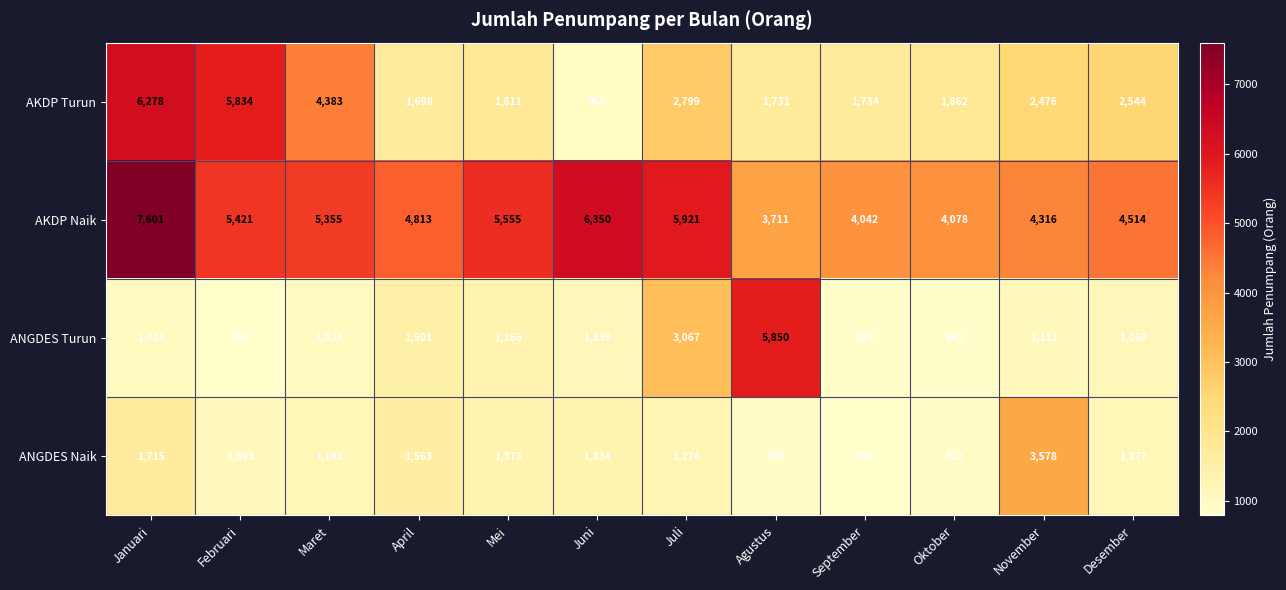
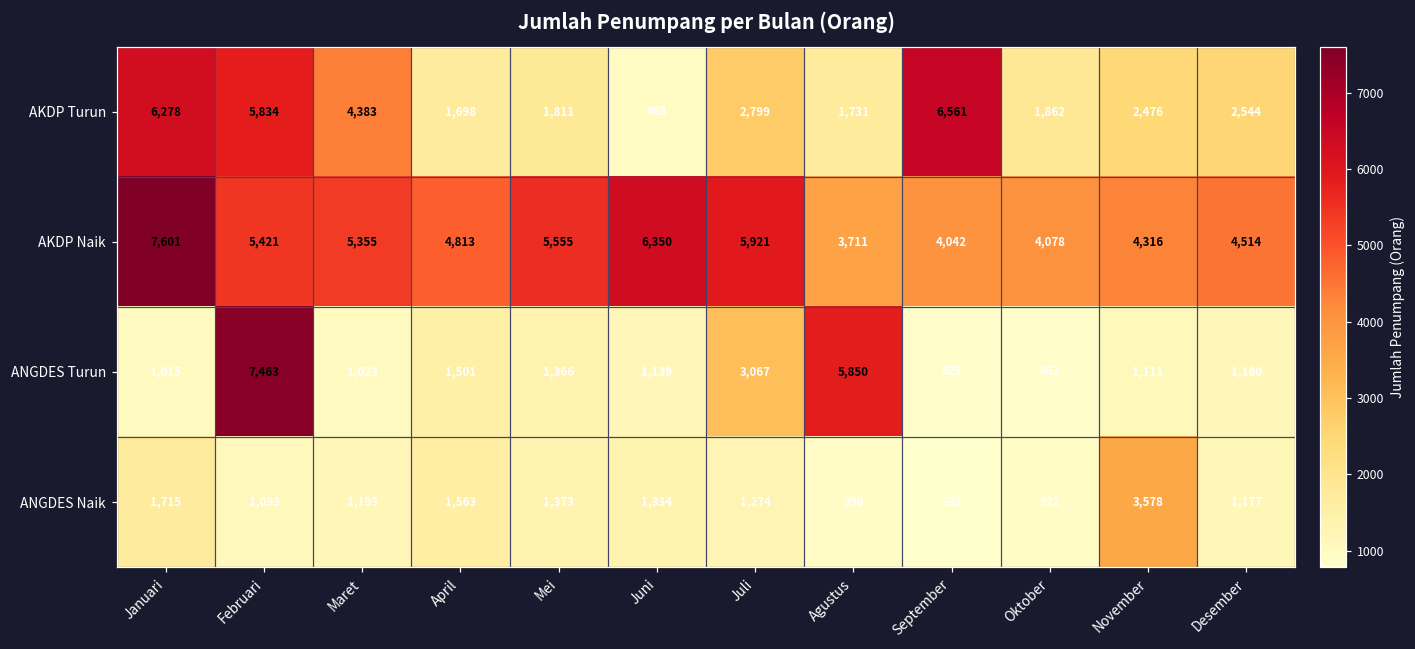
AKDP Turun, September: 1,734 -> 6,561
ANGDES Turun, Februari: 798 -> 7,463
